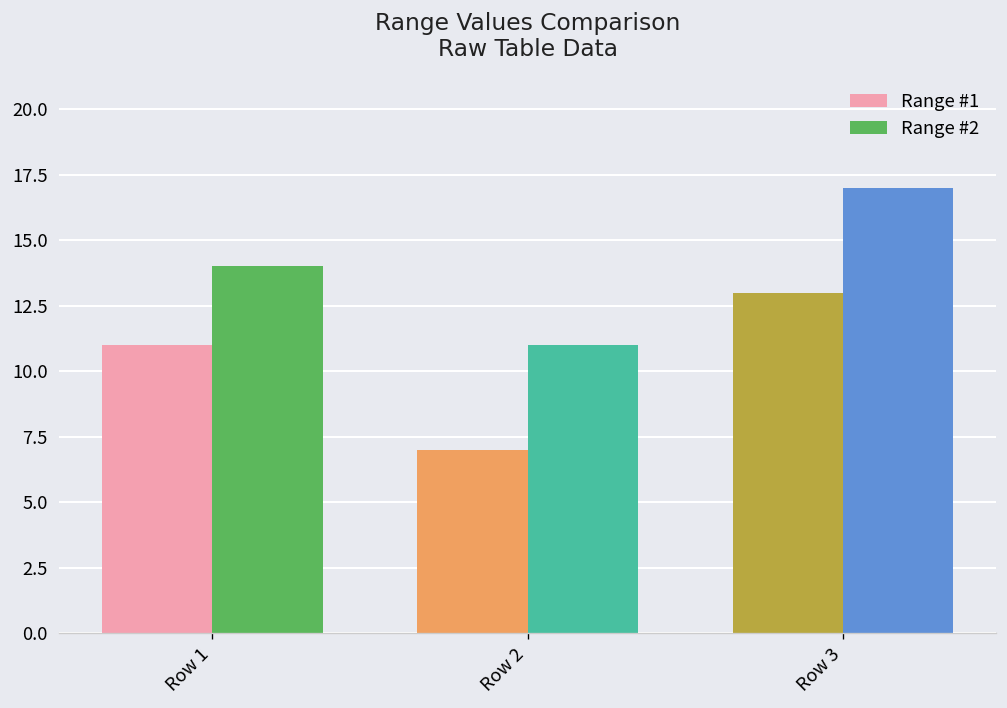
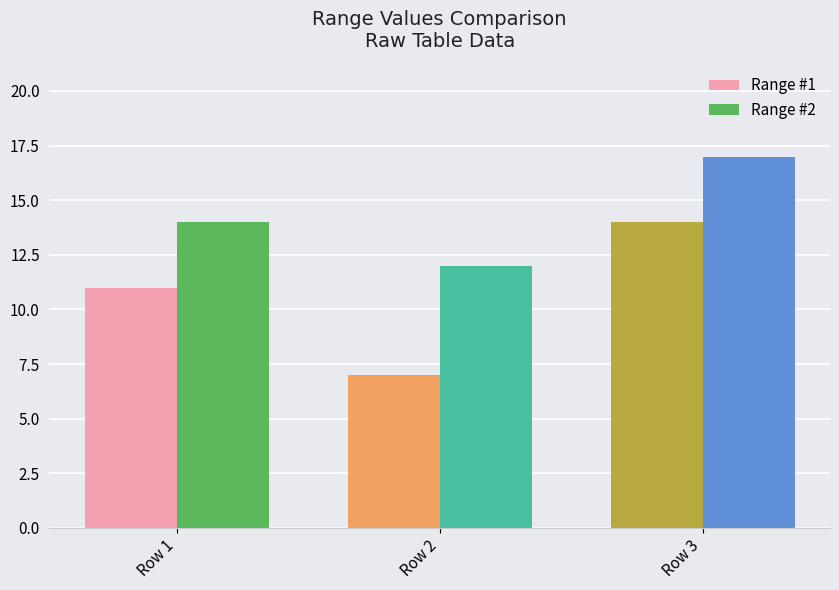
Range #2, Row 2: 11 -> 12
Range #1, Row 3: 13 -> 14
